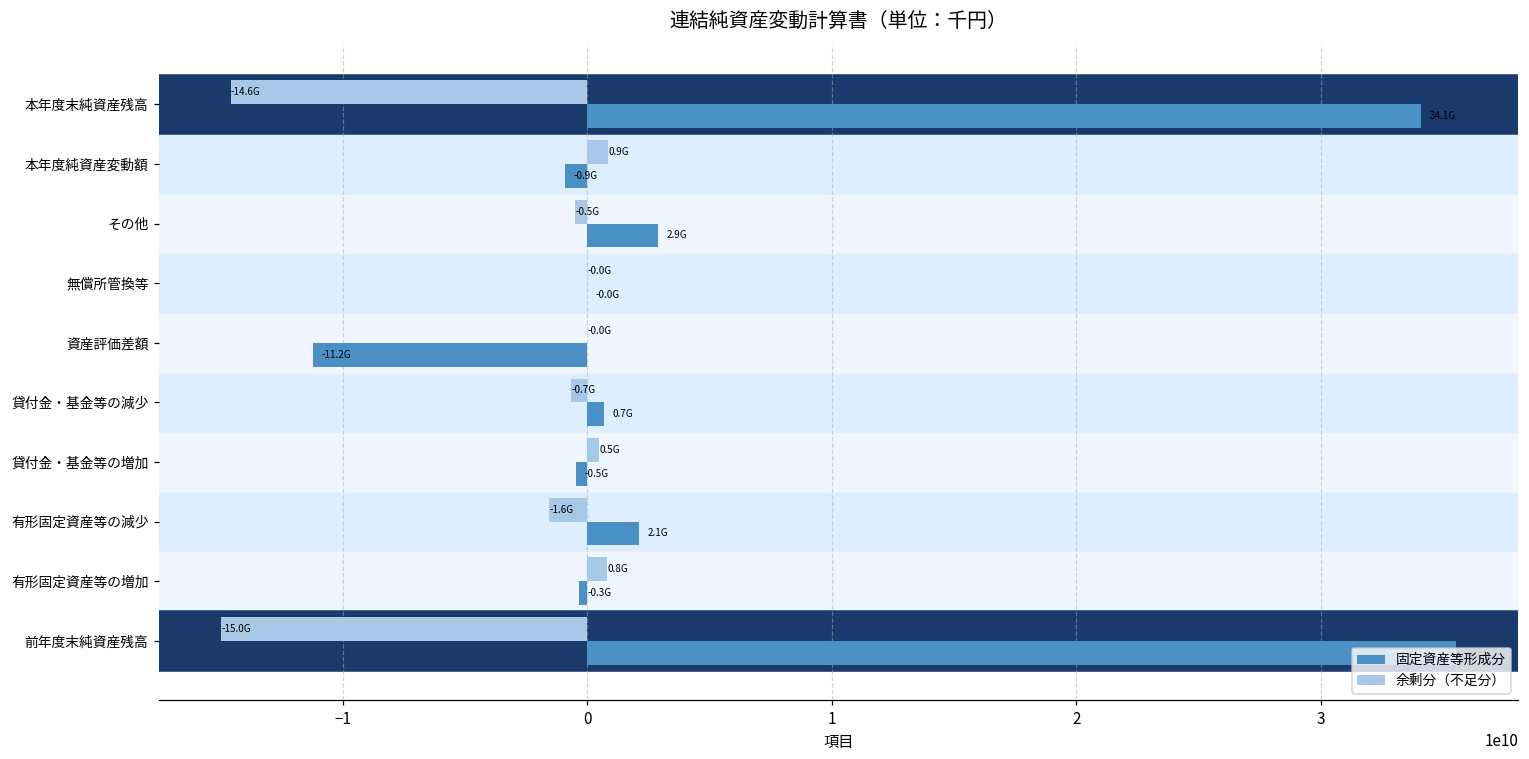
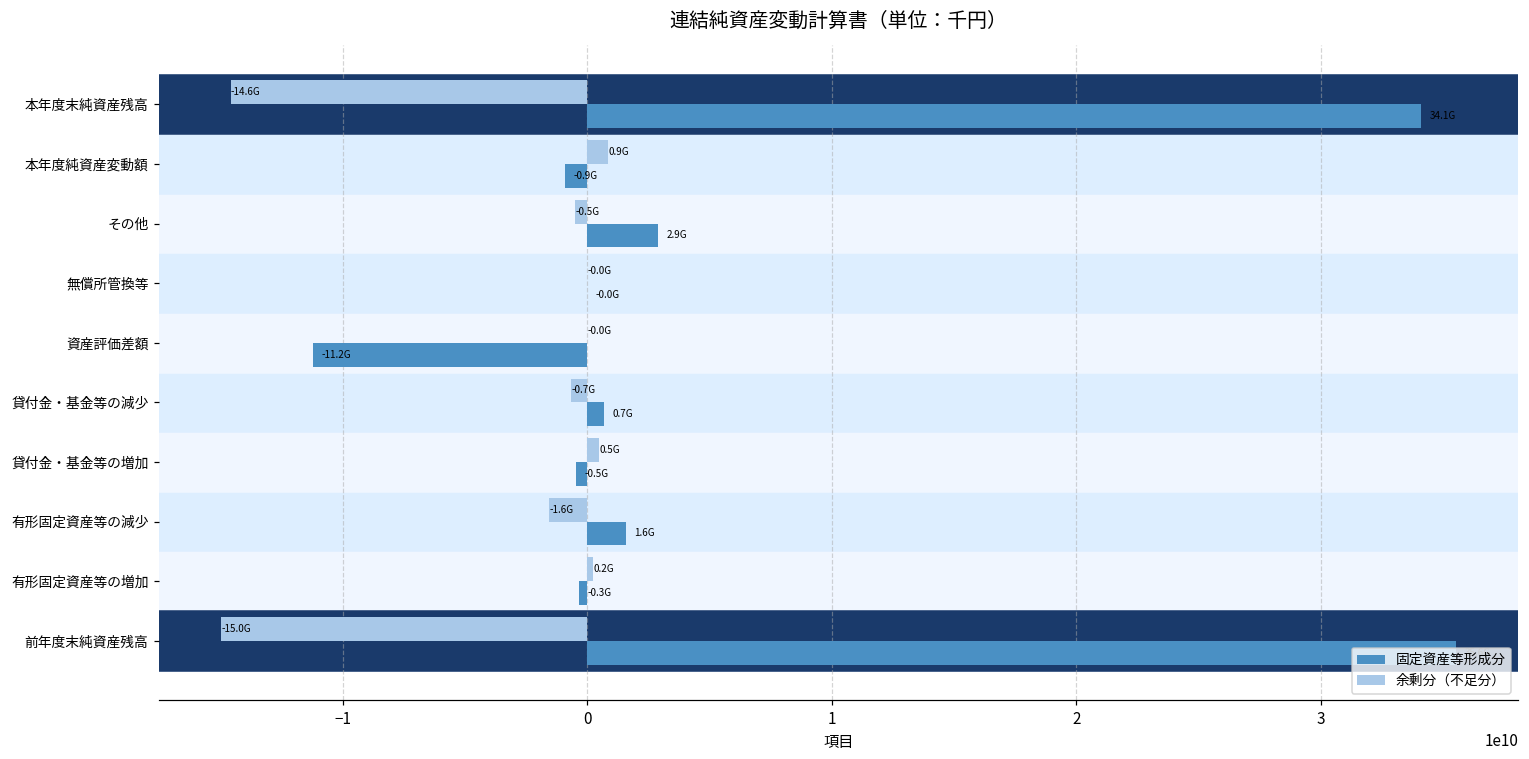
固定資産等形成分, 有形固定資産等の減少: 2.1G -> 1.6G
余剰分（不足分）, 有形固定資産等の増加: 0.8G -> 0.2G
